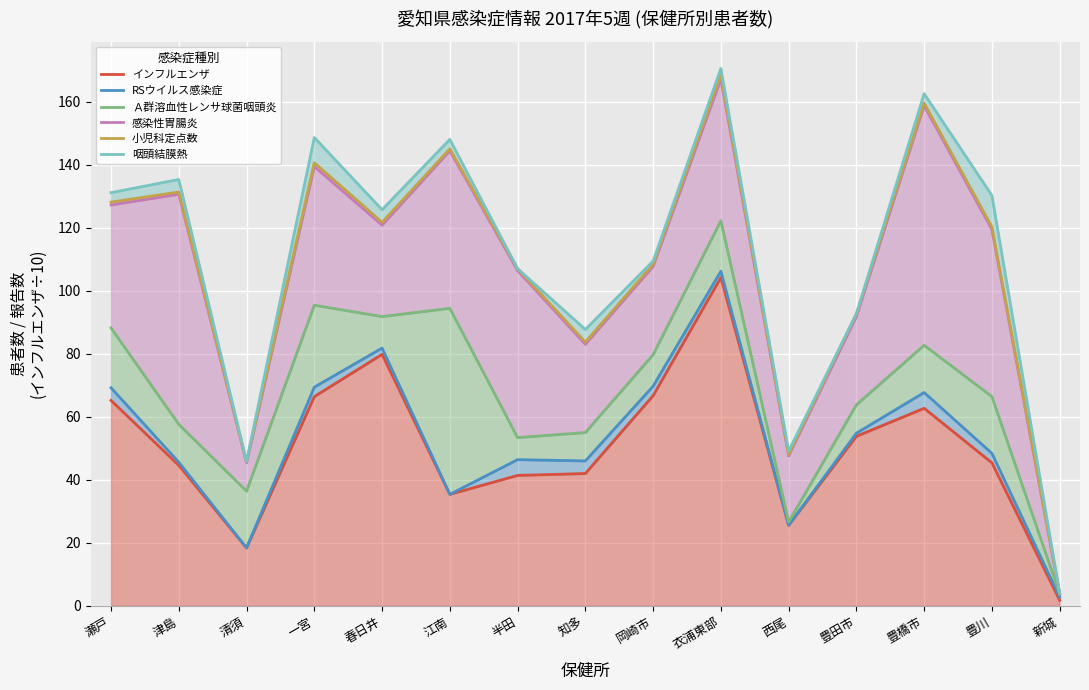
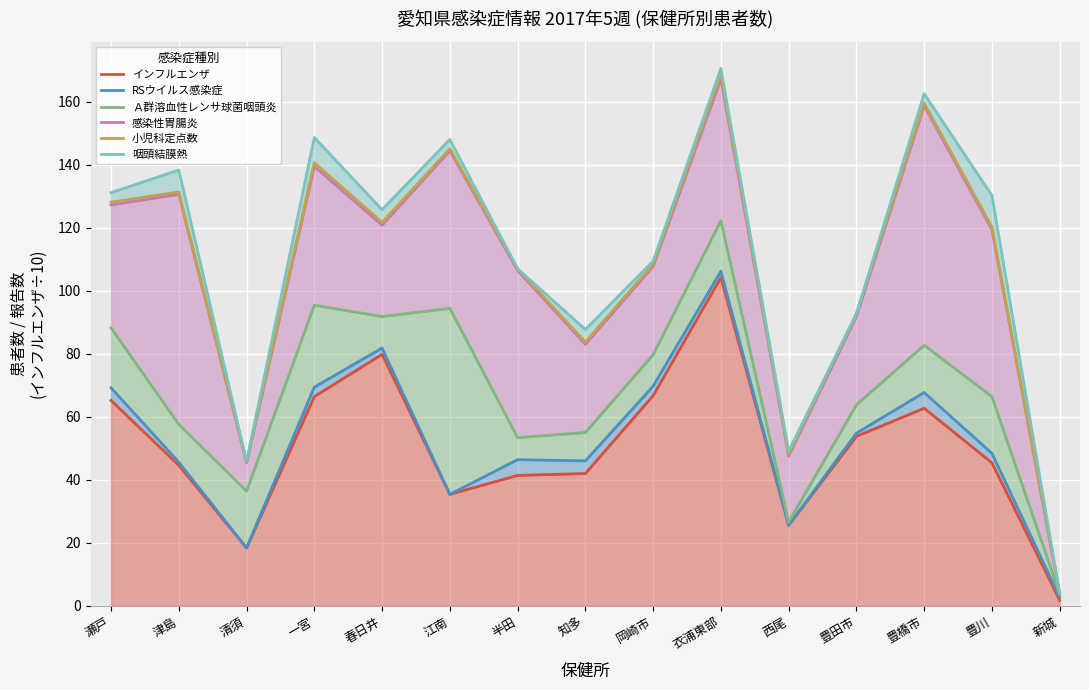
咽頭結膜熱, 津島: 4 -> 7
